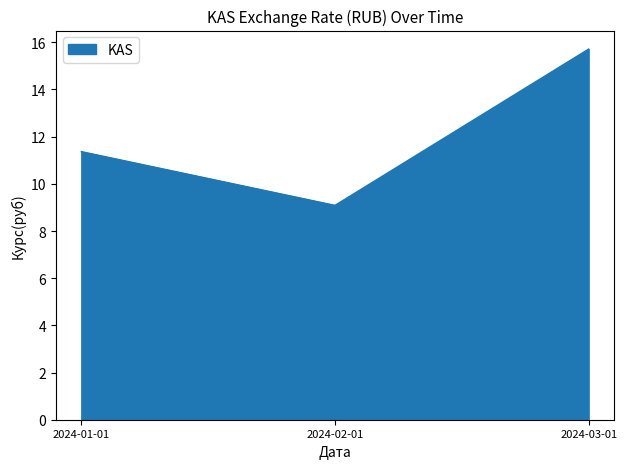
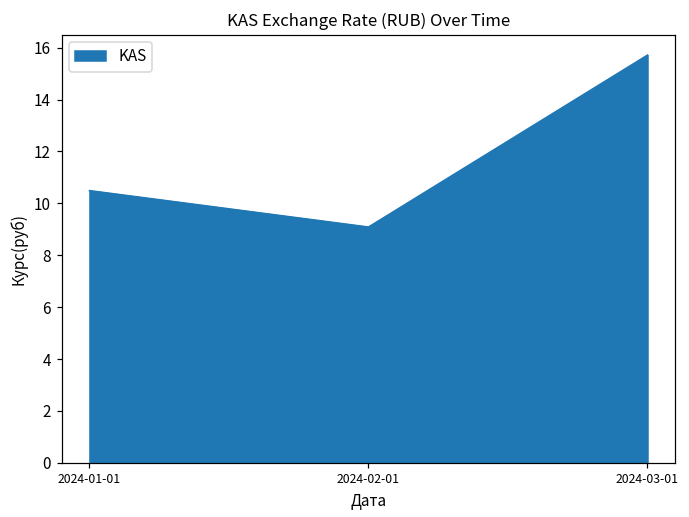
2024-01-01: 11.4 -> 10.5
